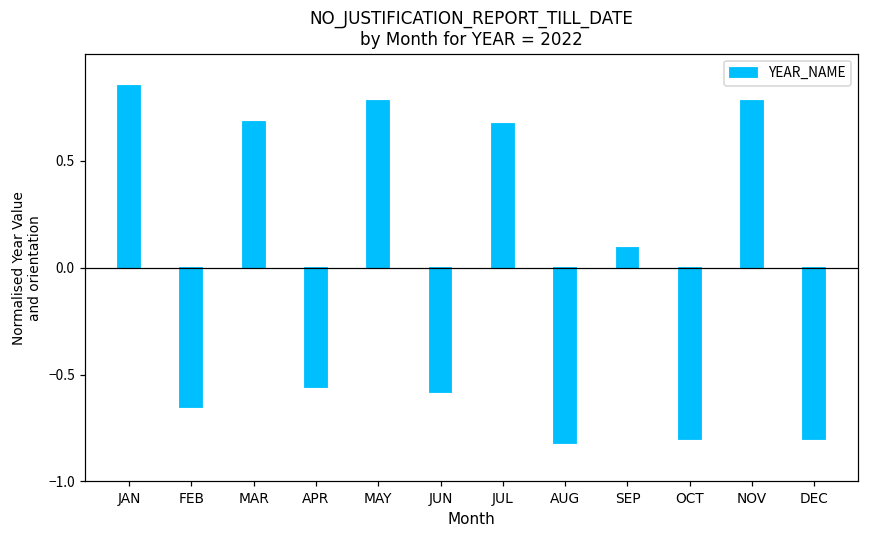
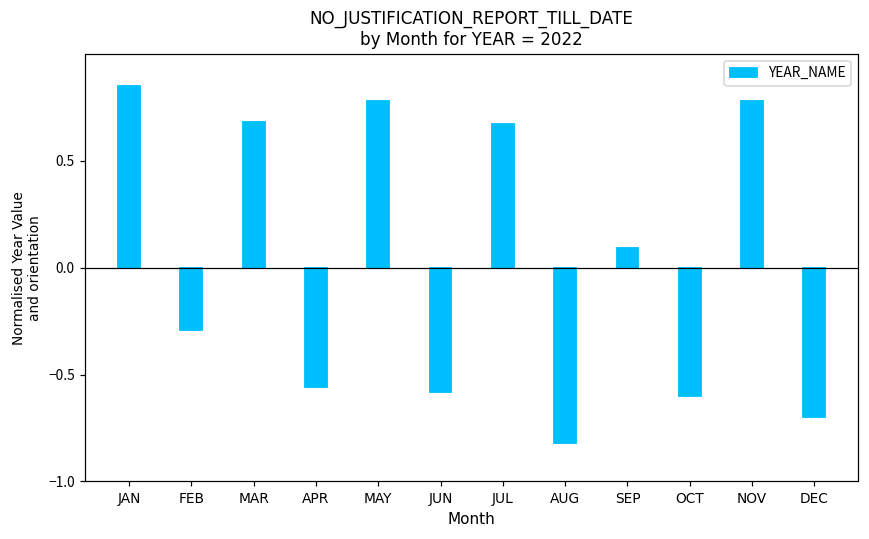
FEB: -0.65 -> -0.29
OCT: -0.8 -> -0.6
DEC: -0.8 -> -0.7
